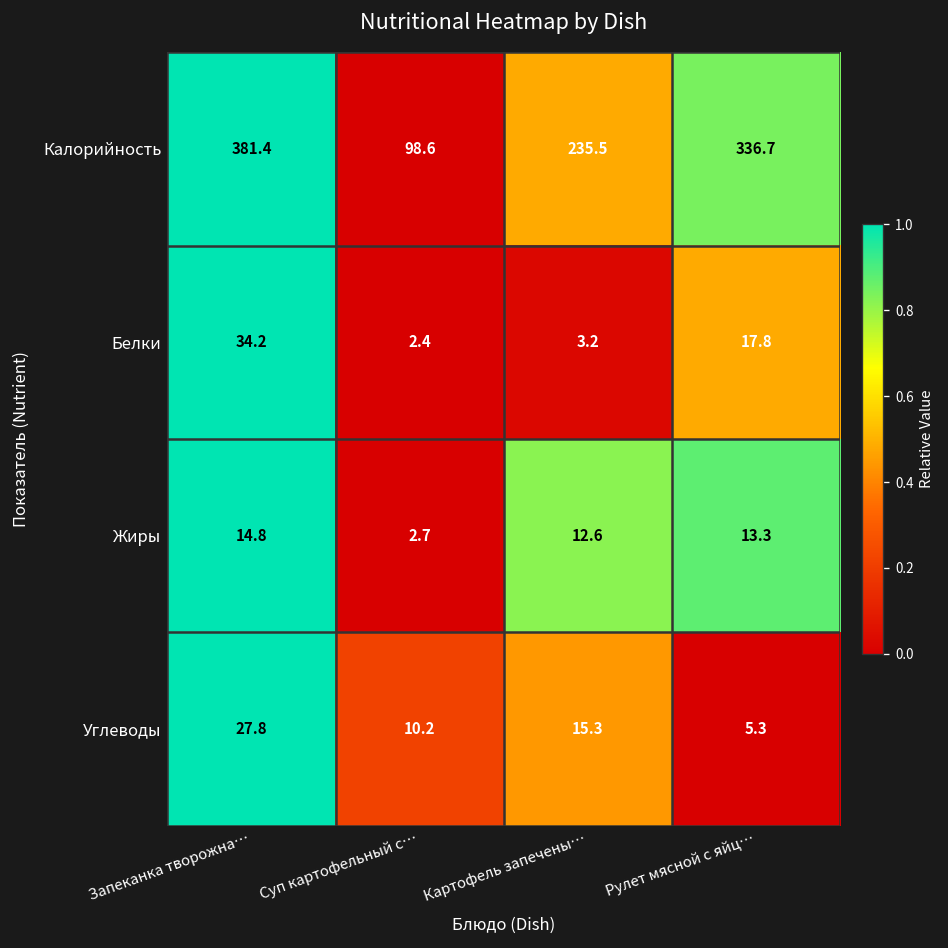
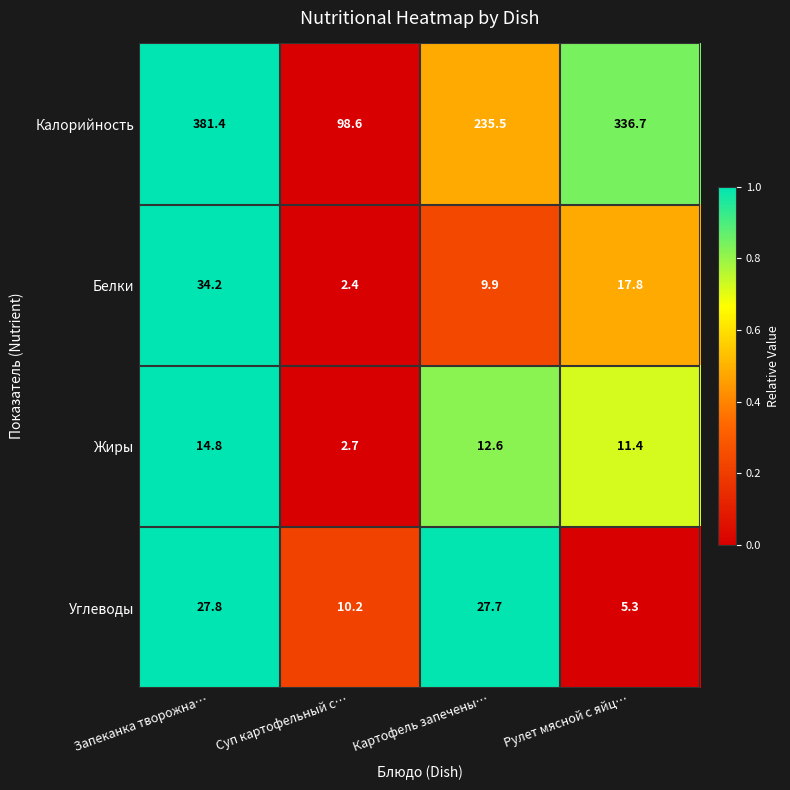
Белки, Картофель запечены…: 3.2 -> 9.9
Жиры, Рулет мясной с яйц…: 13.3 -> 11.4
Углеводы, Картофель запечены…: 15.3 -> 27.7
